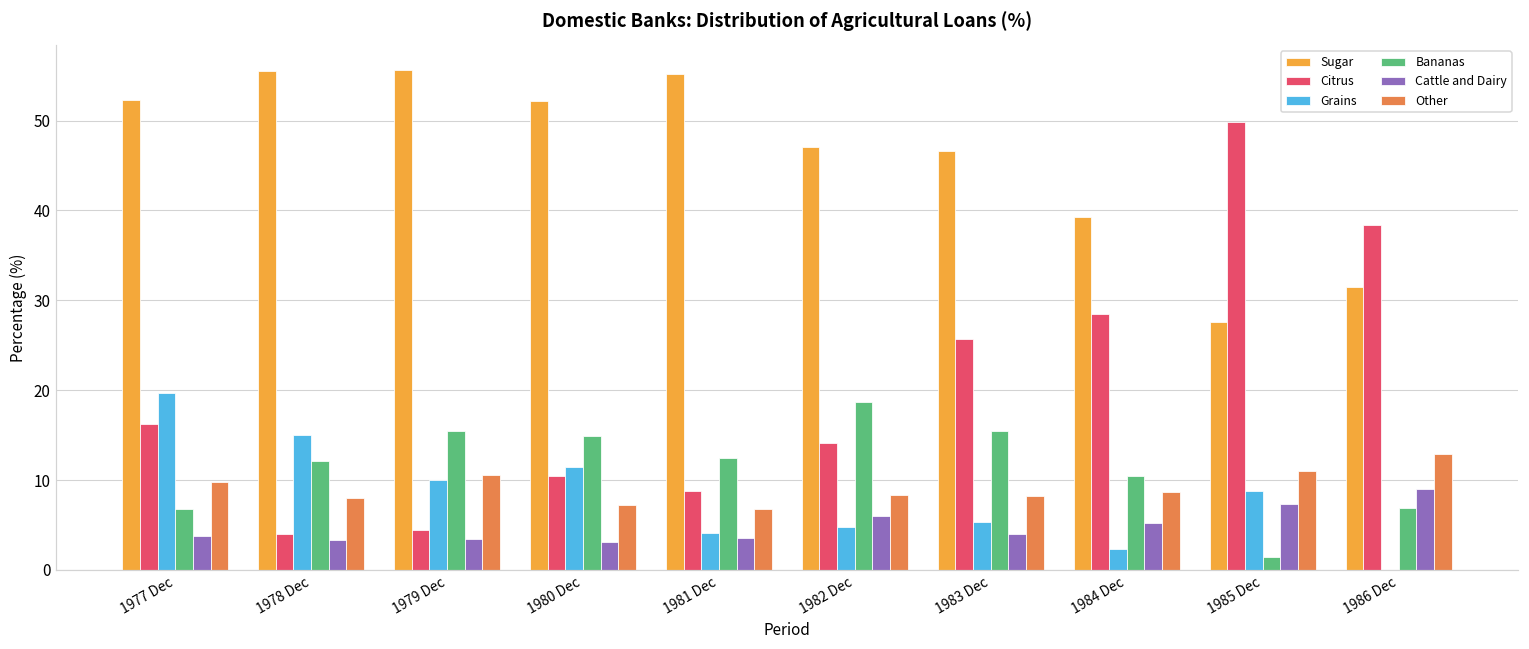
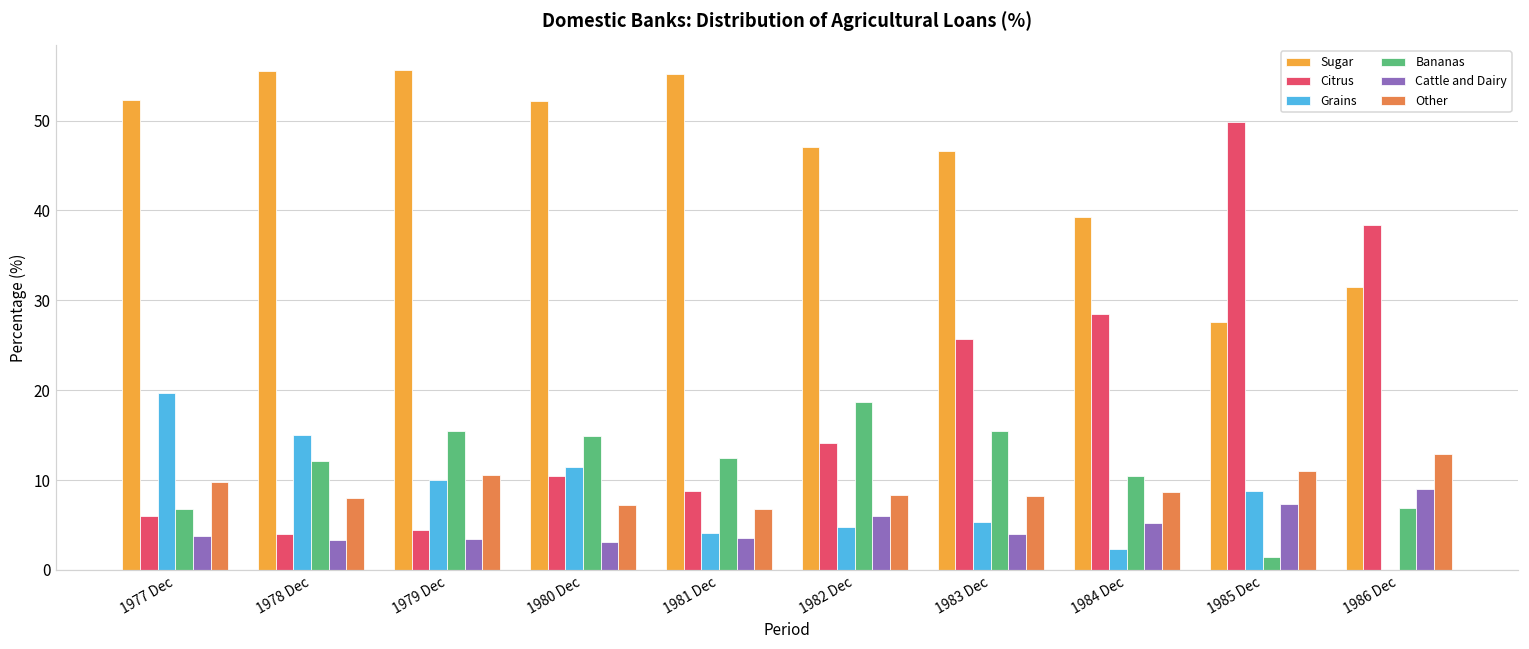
Citrus, 1977 Dec: 16 -> 6
